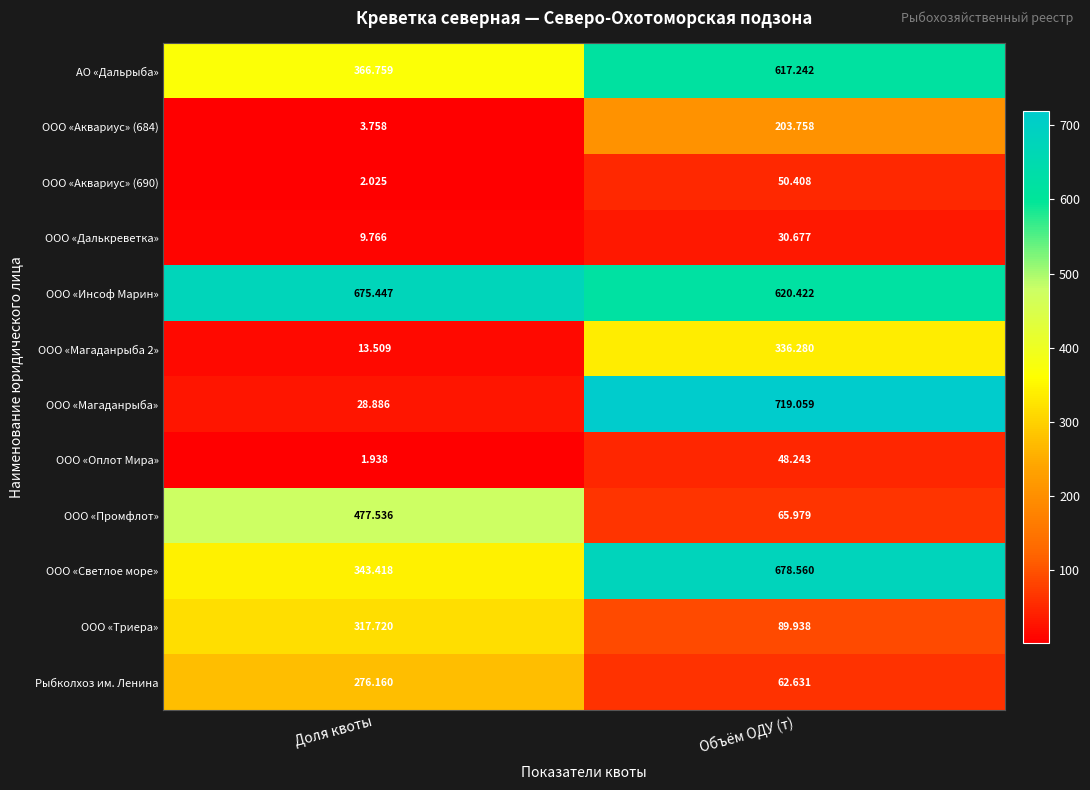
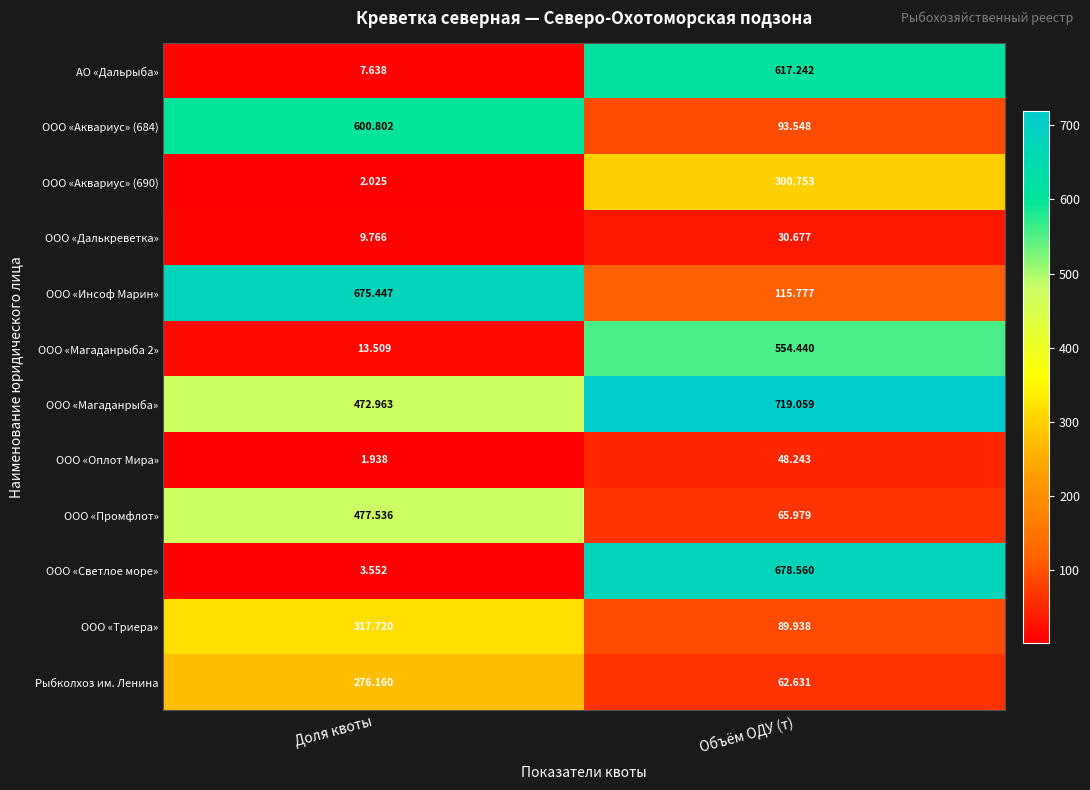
АО «Дальрыба», Доля квоты: 366.759 -> 7.638
ООО «Аквариус» (684), Доля квоты: 3.758 -> 600.802
ООО «Аквариус» (684), Объём ОДУ (т): 203.758 -> 93.548
ООО «Аквариус» (690), Объём ОДУ (т): 50.408 -> 300.753
ООО «Инсоф Марин», Объём ОДУ (т): 620.422 -> 115.777
ООО «Магаданрыба 2», Объём ОДУ (т): 336.280 -> 554.440
ООО «Магаданрыба», Доля квоты: 28.886 -> 472.963
ООО «Светлое море», Доля квоты: 343.418 -> 3.552
